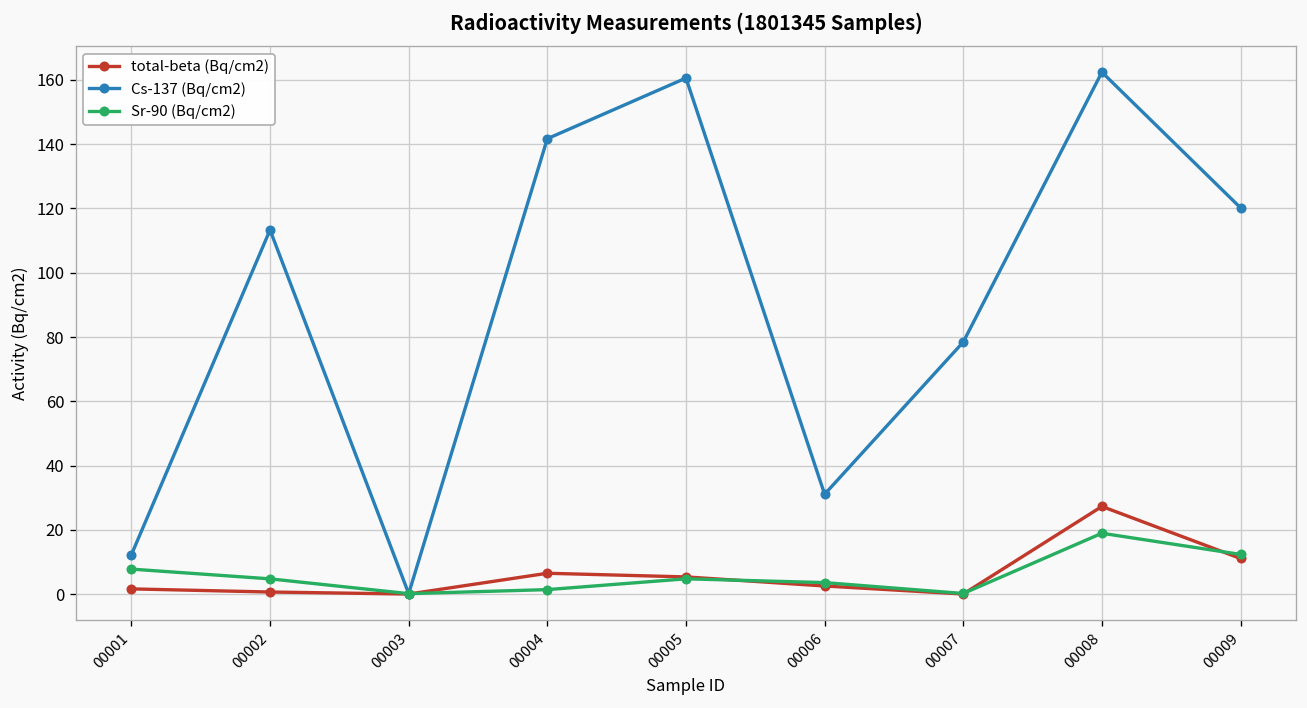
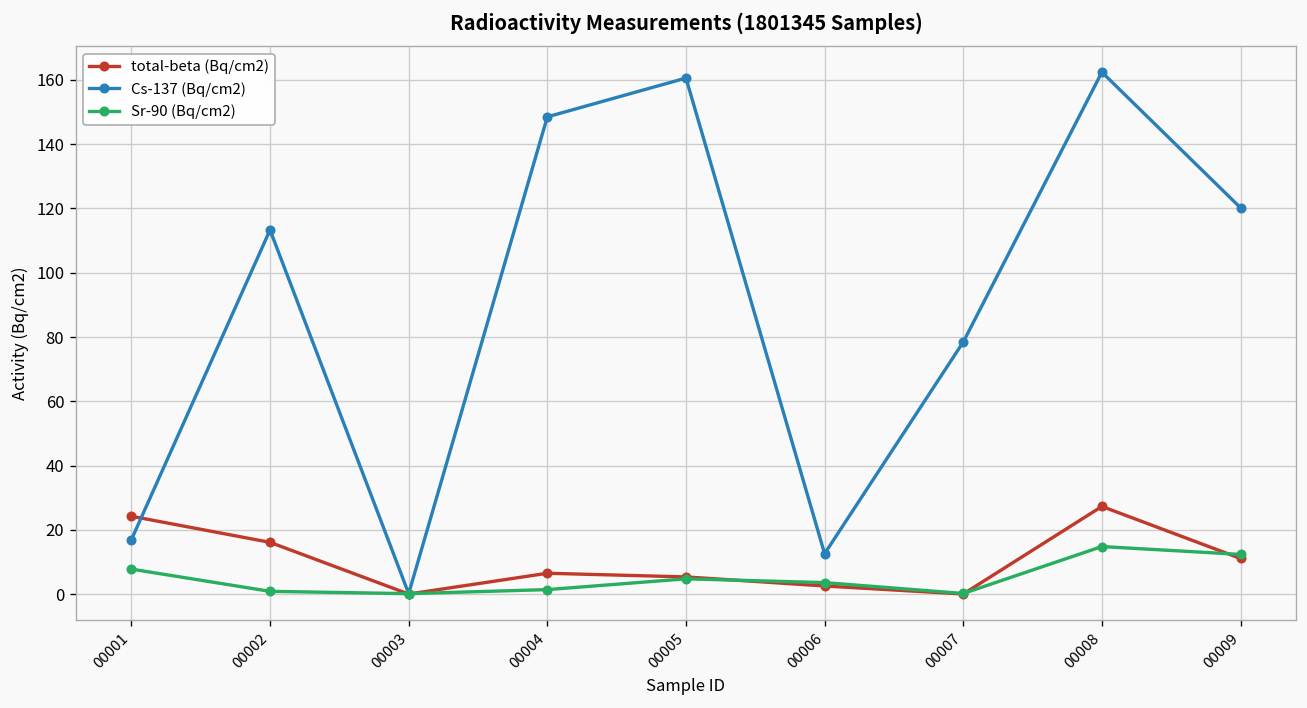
total-beta (Bq/cm2), 00001: 2 -> 24
Cs-137 (Bq/cm2), 00001: 12 -> 17
total-beta (Bq/cm2), 00002: 1 -> 16
Sr-90 (Bq/cm2), 00002: 5 -> 1
Cs-137 (Bq/cm2), 00004: 142 -> 149
Cs-137 (Bq/cm2), 00006: 31 -> 13
Sr-90 (Bq/cm2), 00008: 19 -> 15
